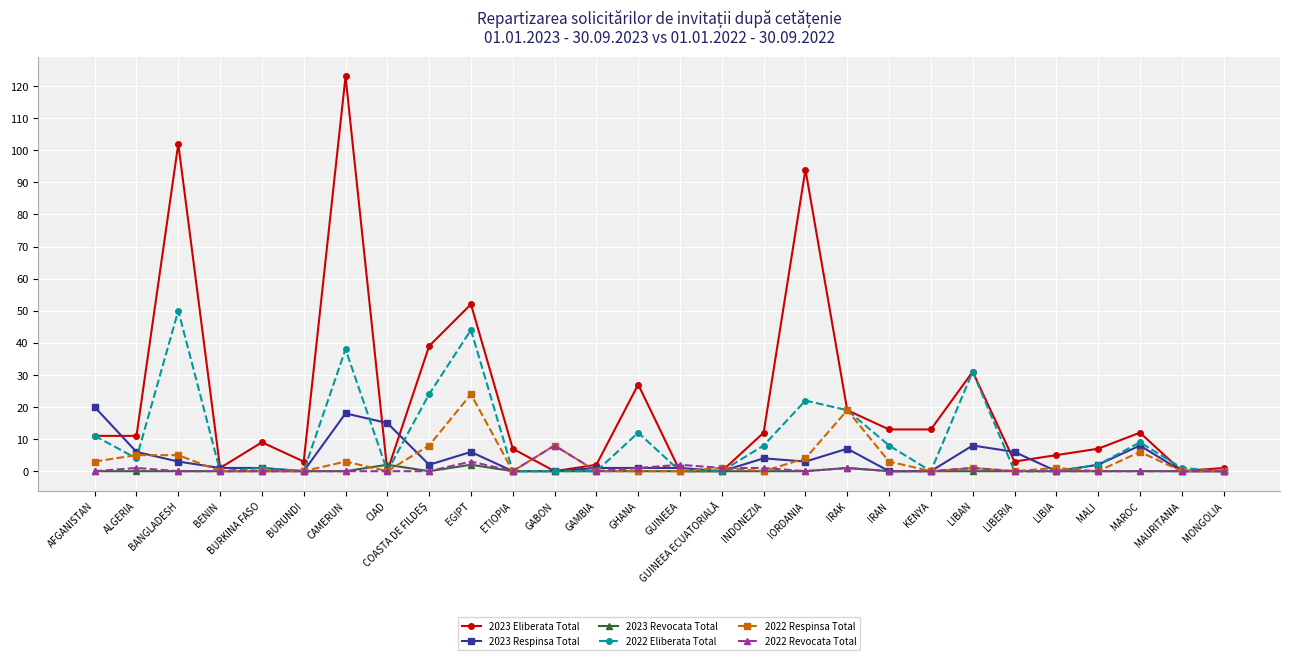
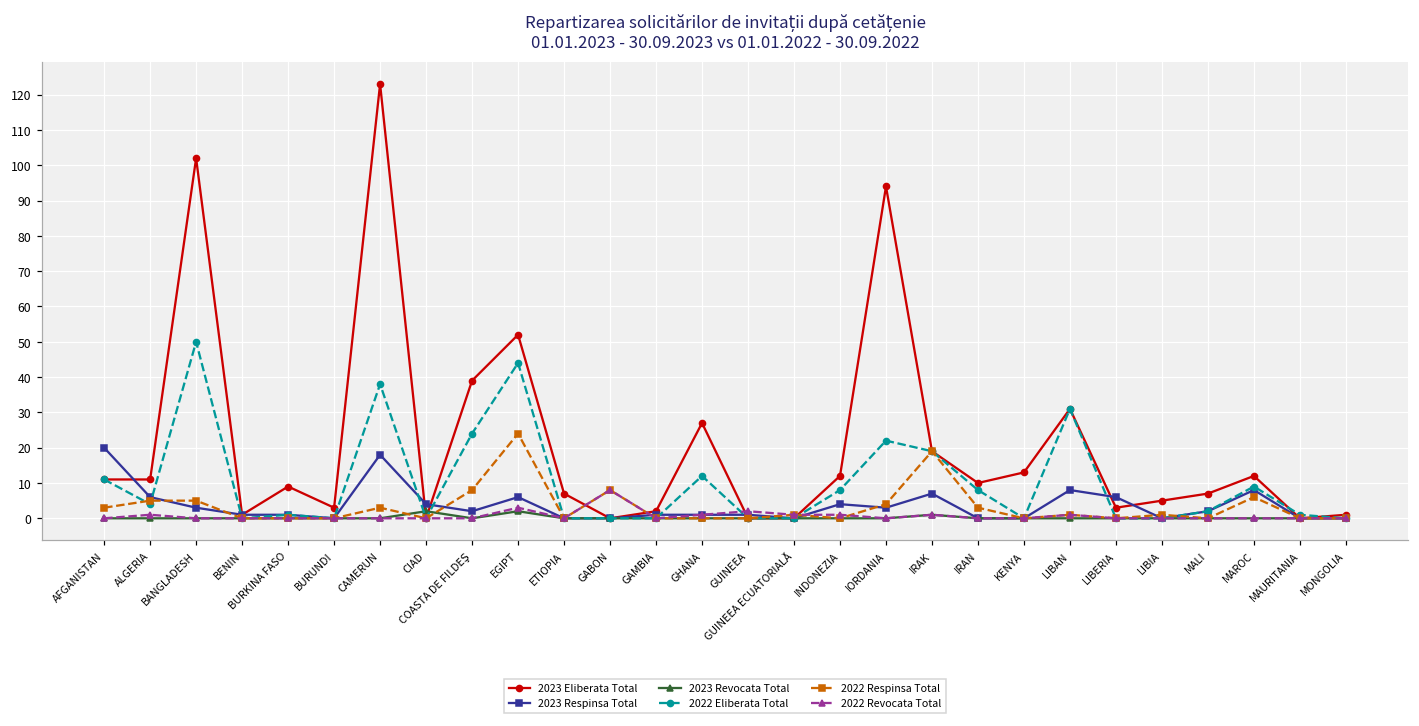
2023 Respinsa Total, CIAD: 15 -> 4
2023 Eliberata Total, IRAN: 13 -> 10
